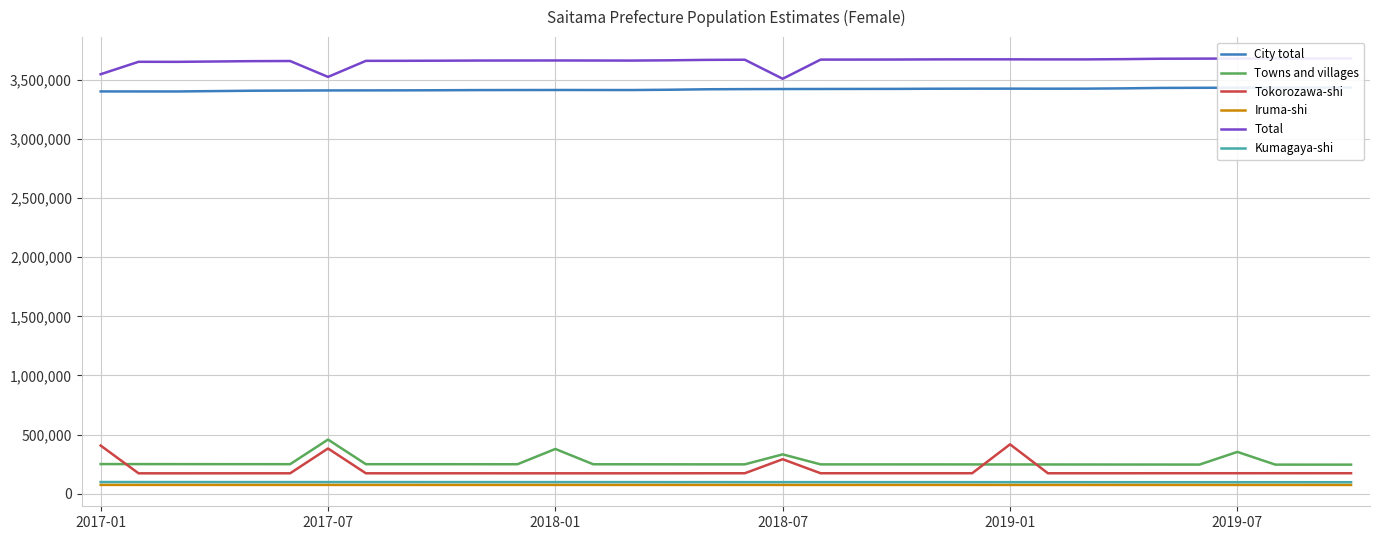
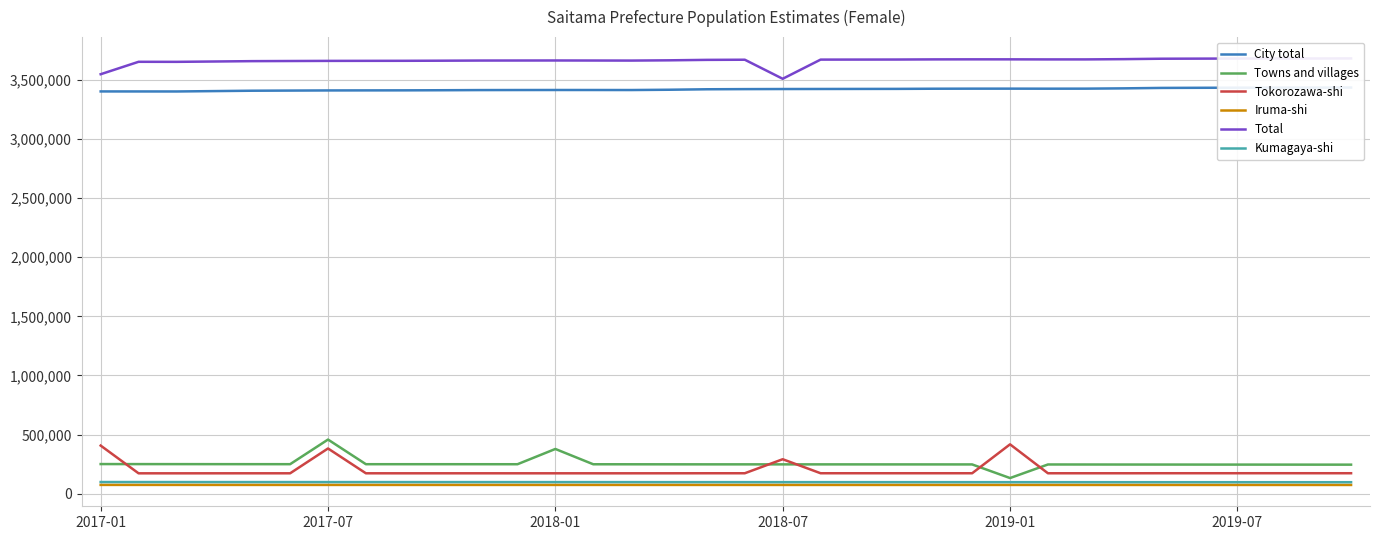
Total, 2017-07: 3,520,000 -> 3,660,000
Towns and villages, 2018-07: 330,000 -> 250,000
Towns and villages, 2019-01: 250,000 -> 130,000
Towns and villages, 2019-07: 350,000 -> 250,000
